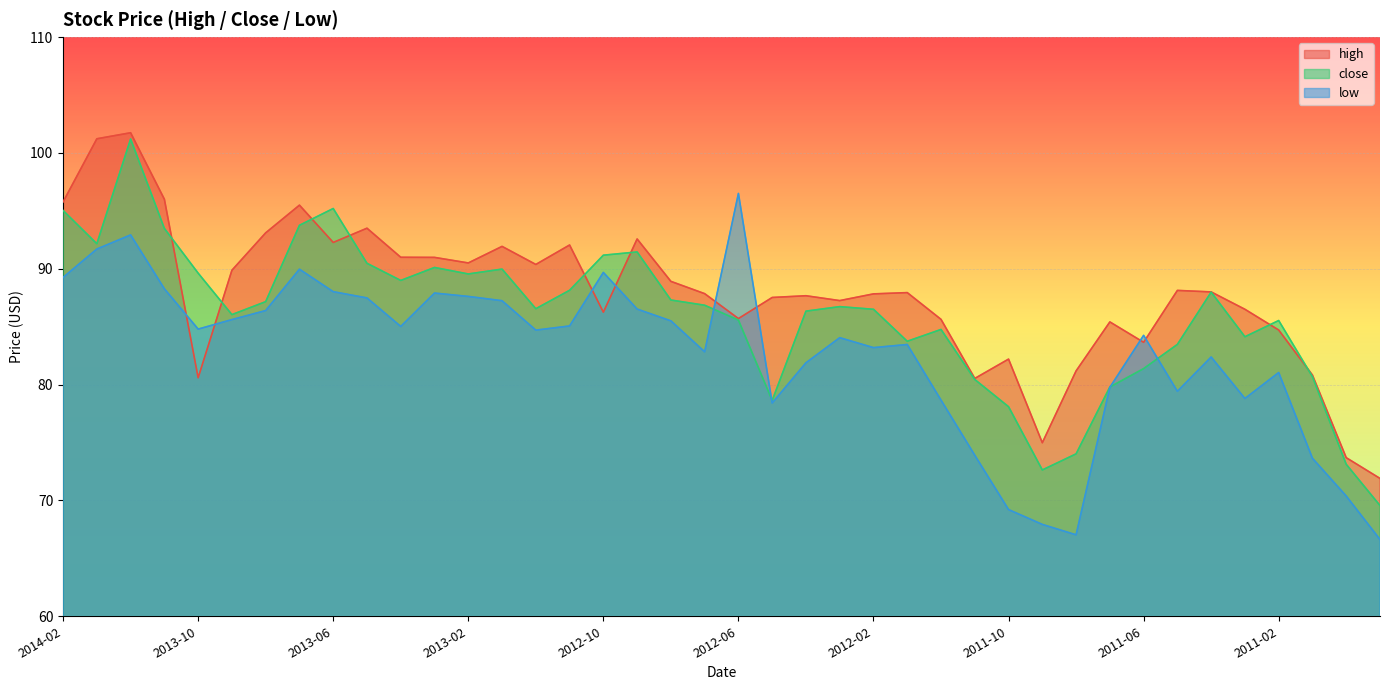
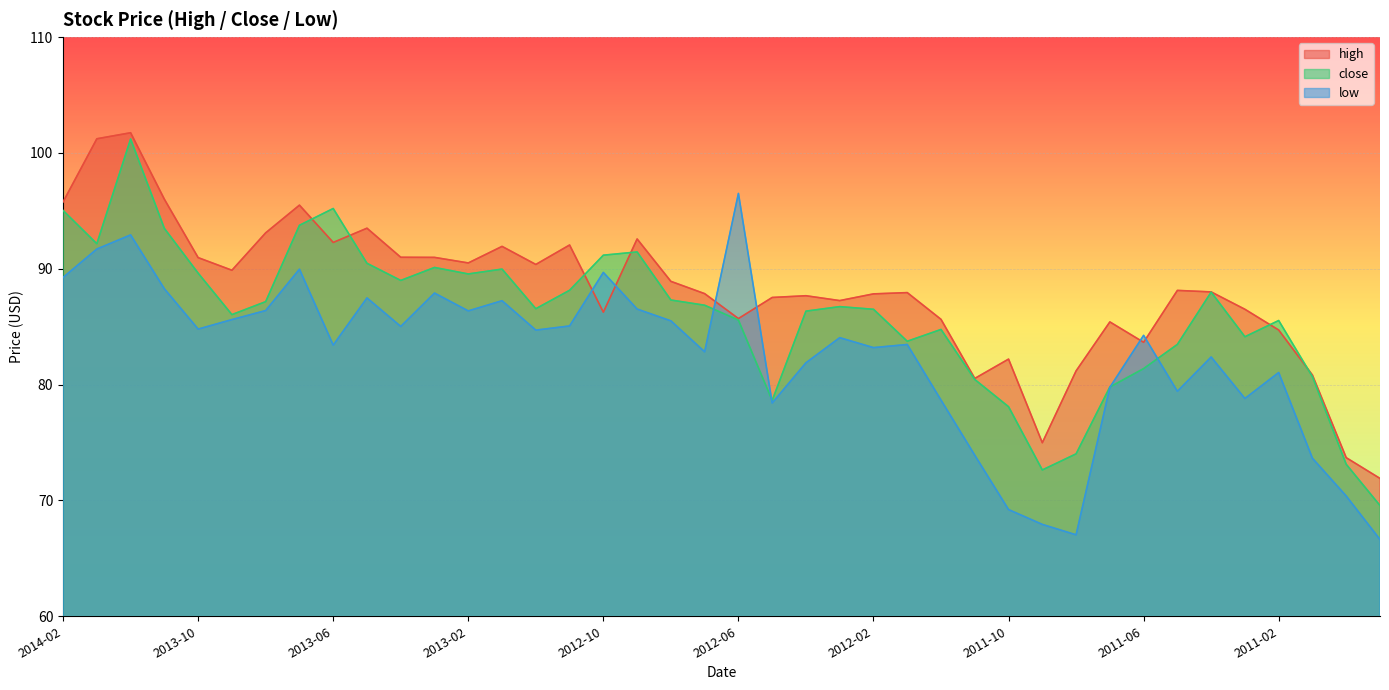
high, 2013-10: 80.6 -> 91.0
low, 2013-06: 88.0 -> 83.4
low, 2013-02: 87.6 -> 86.4
